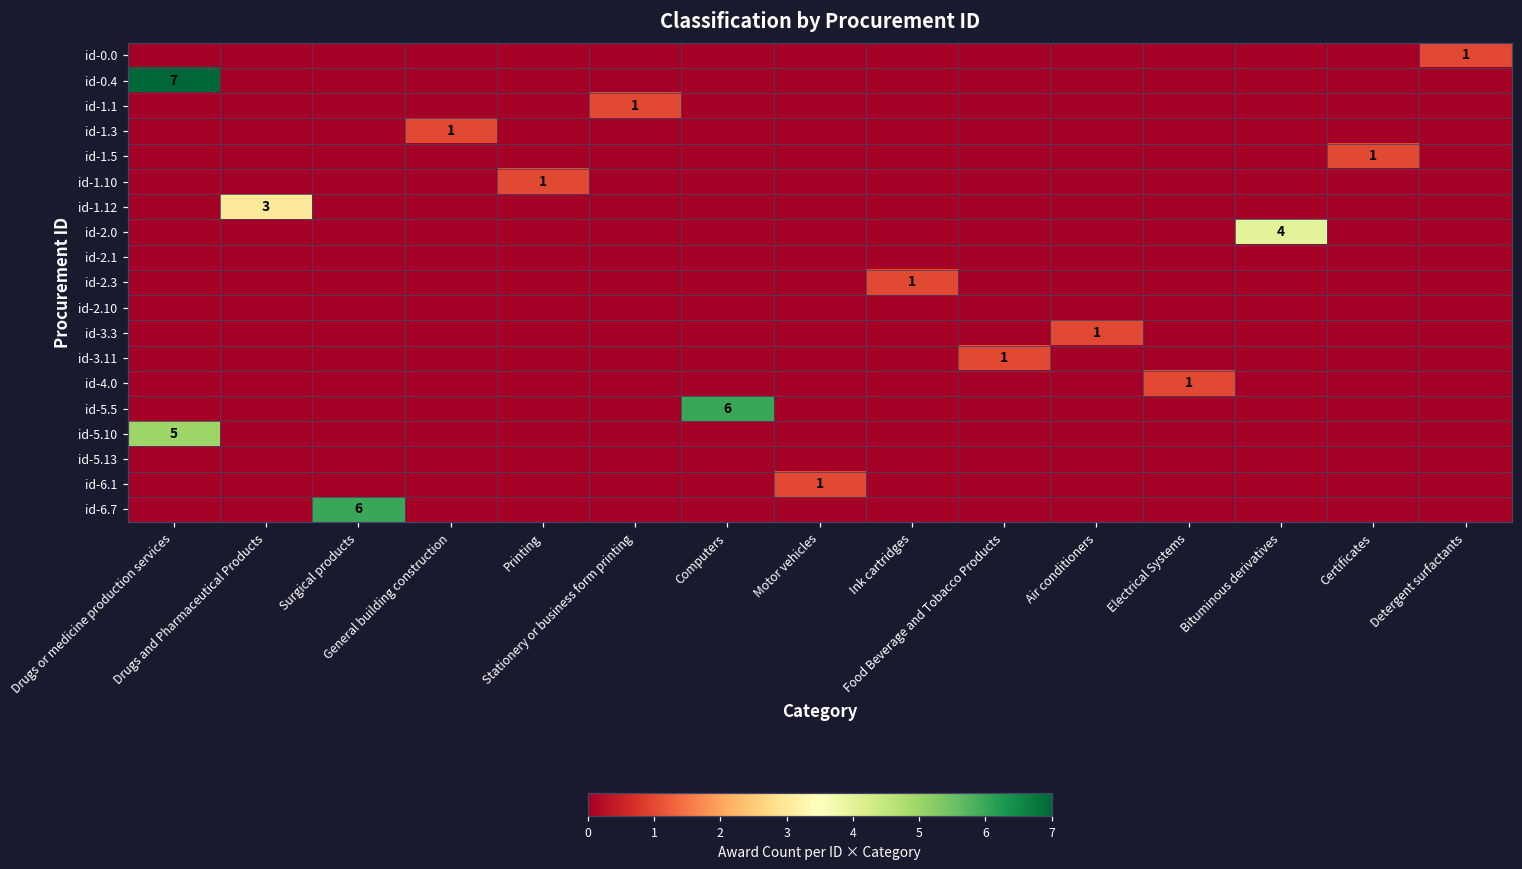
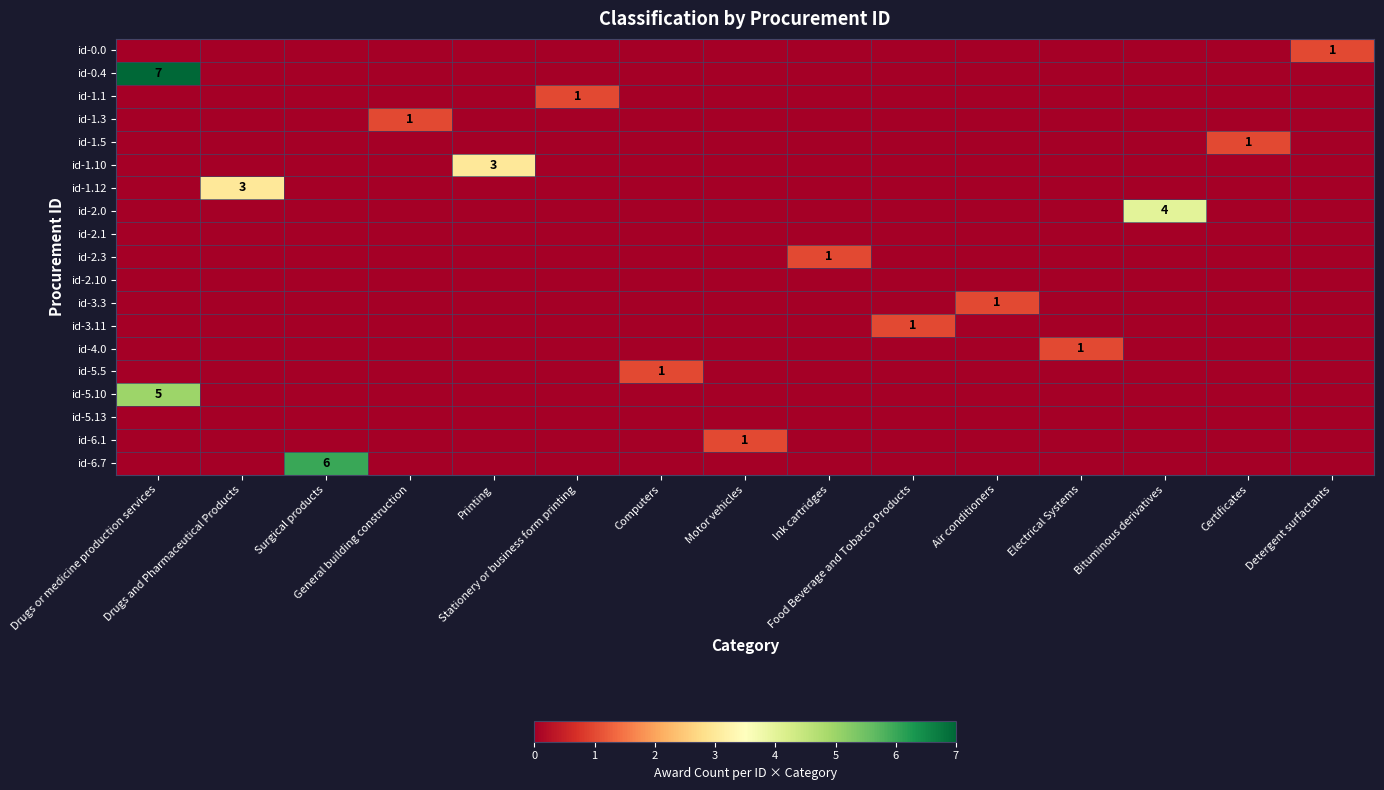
id-1.10, Printing: 1 -> 3
id-5.5, Computers: 6 -> 1
